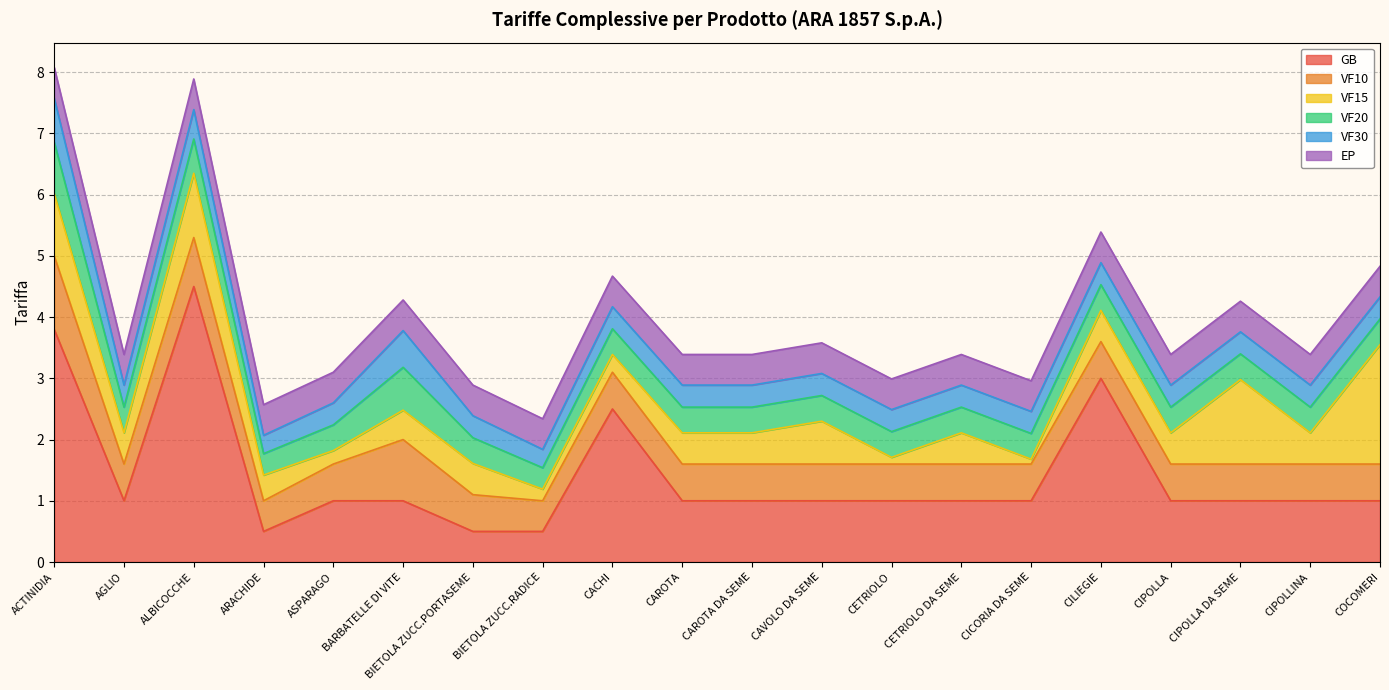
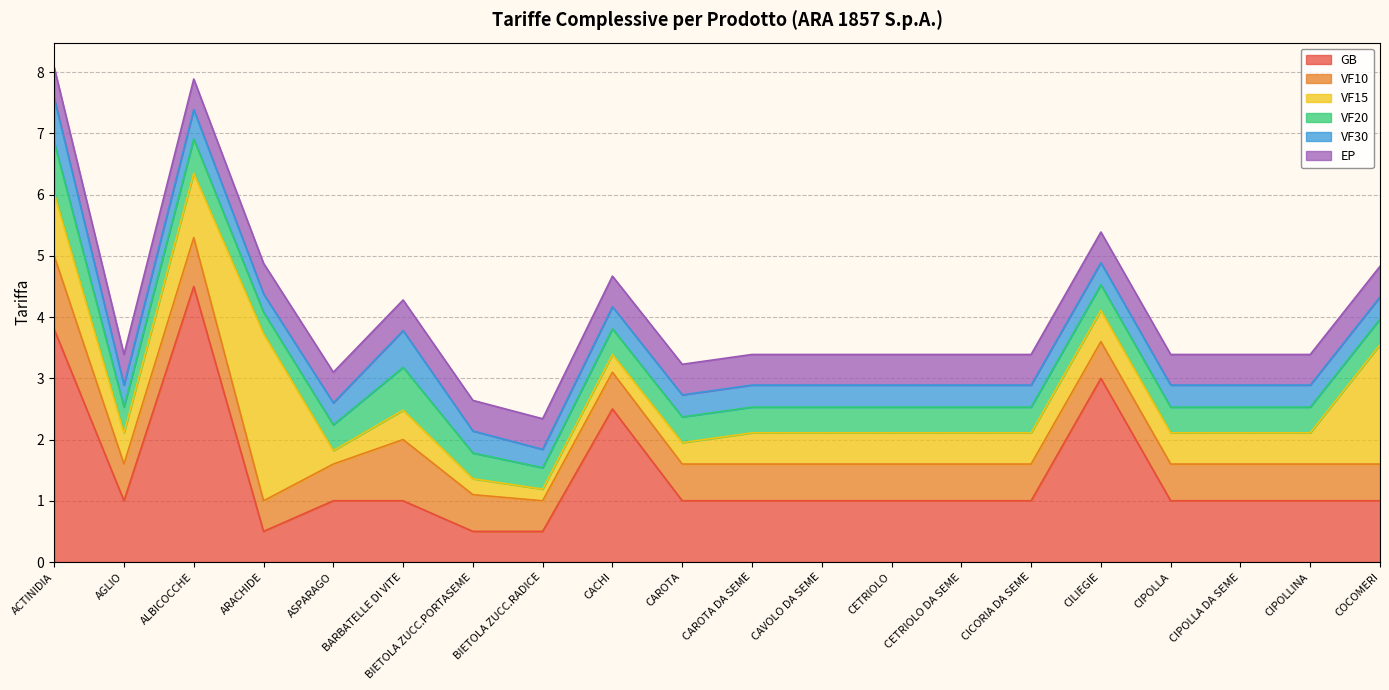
VF15, ARACHIDE: 0.4 -> 2.7
VF15, BIETOLA ZUCC.PORTASEME: 0.5 -> 0.3
VF15, CAROTA: 0.5 -> 0.4
VF15, CAVOLO DA SEME: 0.7 -> 0.5
VF15, CETRIOLO: 0.1 -> 0.5
VF15, CICORIA DA SEME: 0.1 -> 0.5
VF15, CIPOLLA DA SEME: 1.4 -> 0.5
